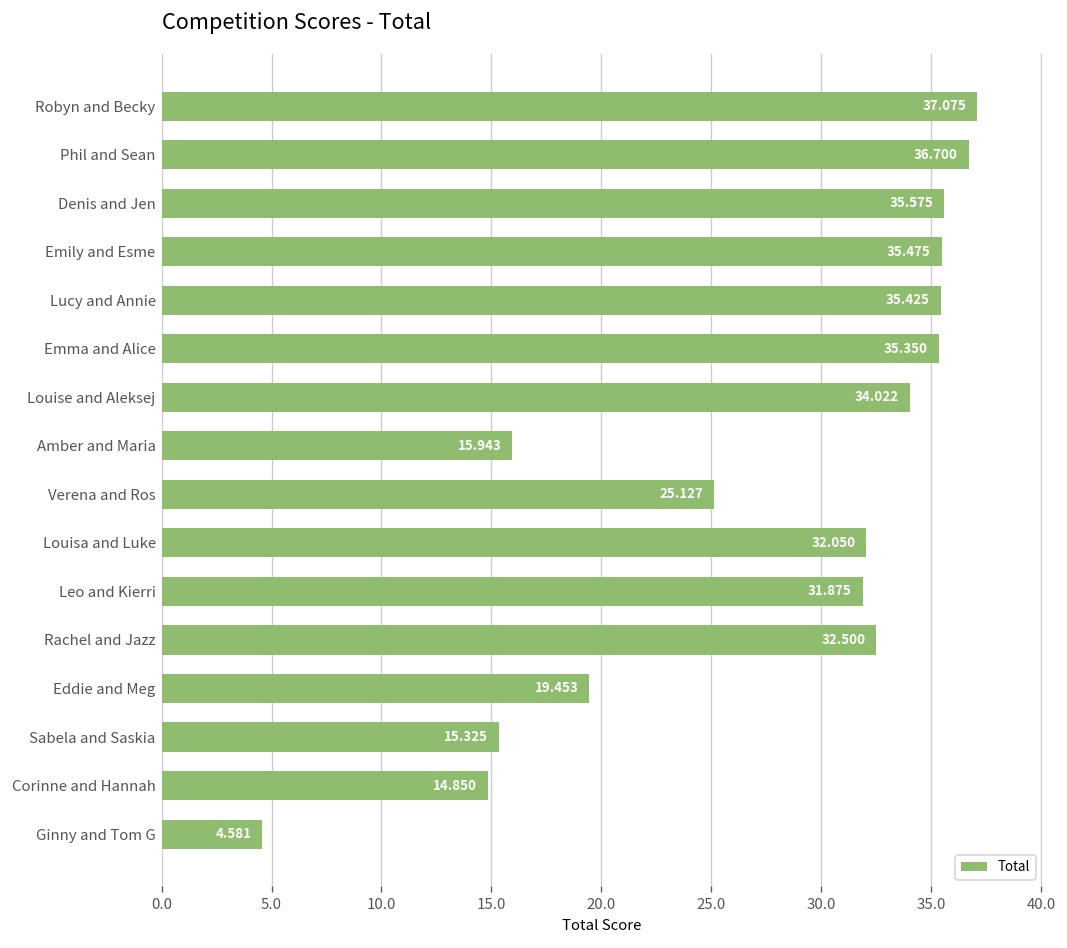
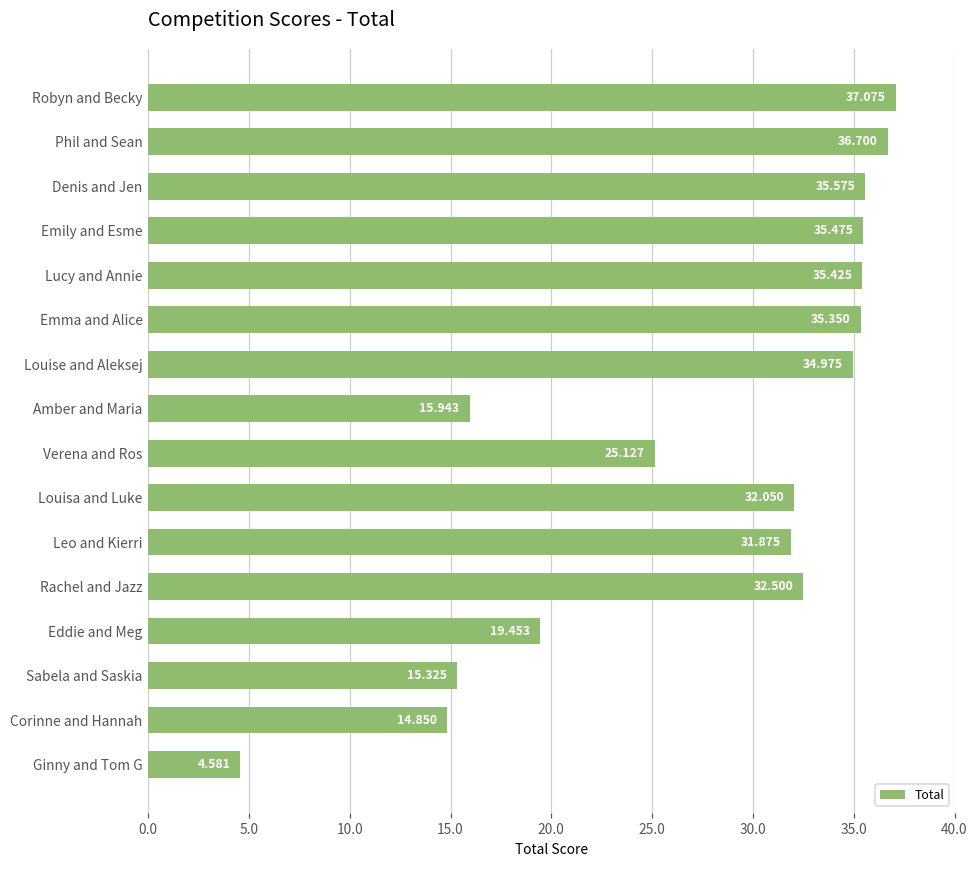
Louise and Aleksej: 34.022 -> 34.975
